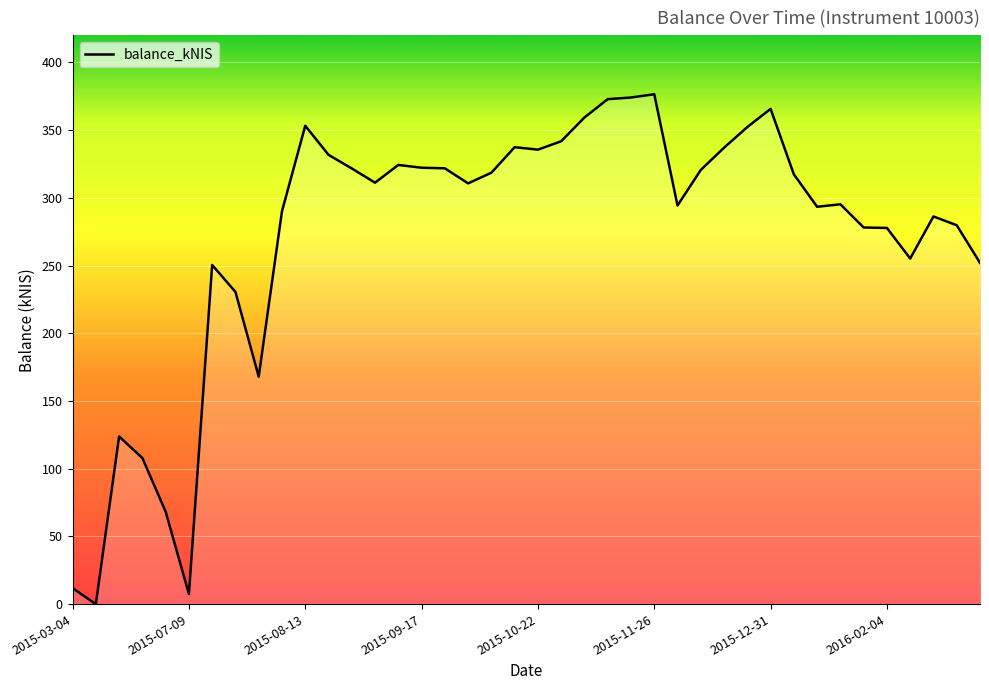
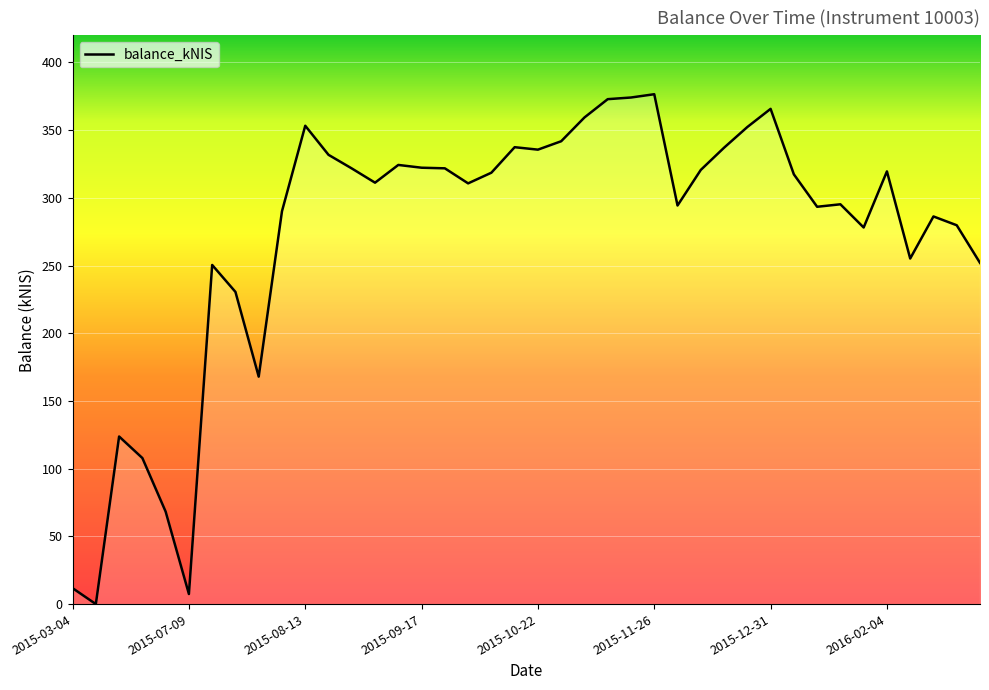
2016-02-04: 278 -> 320
